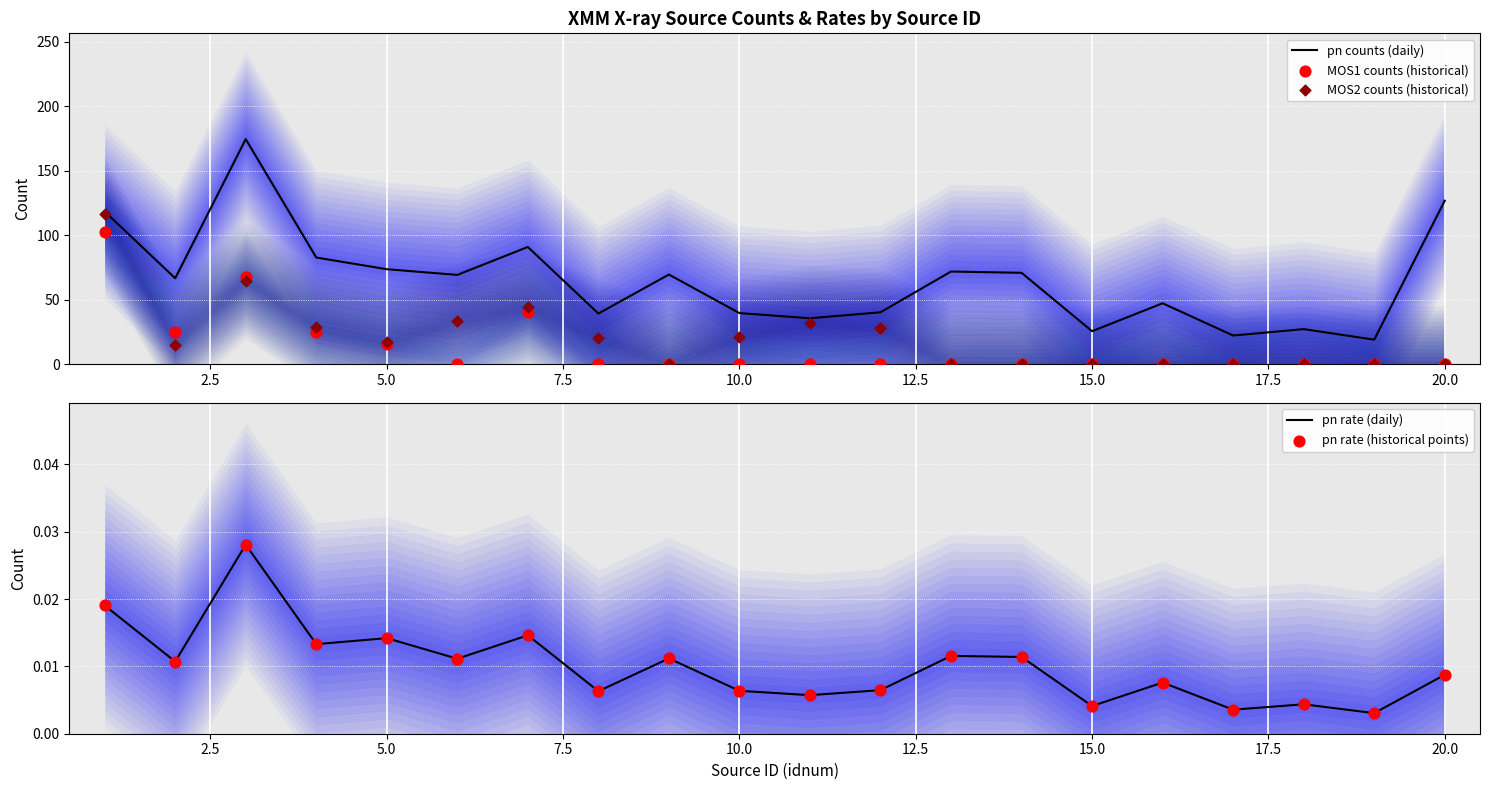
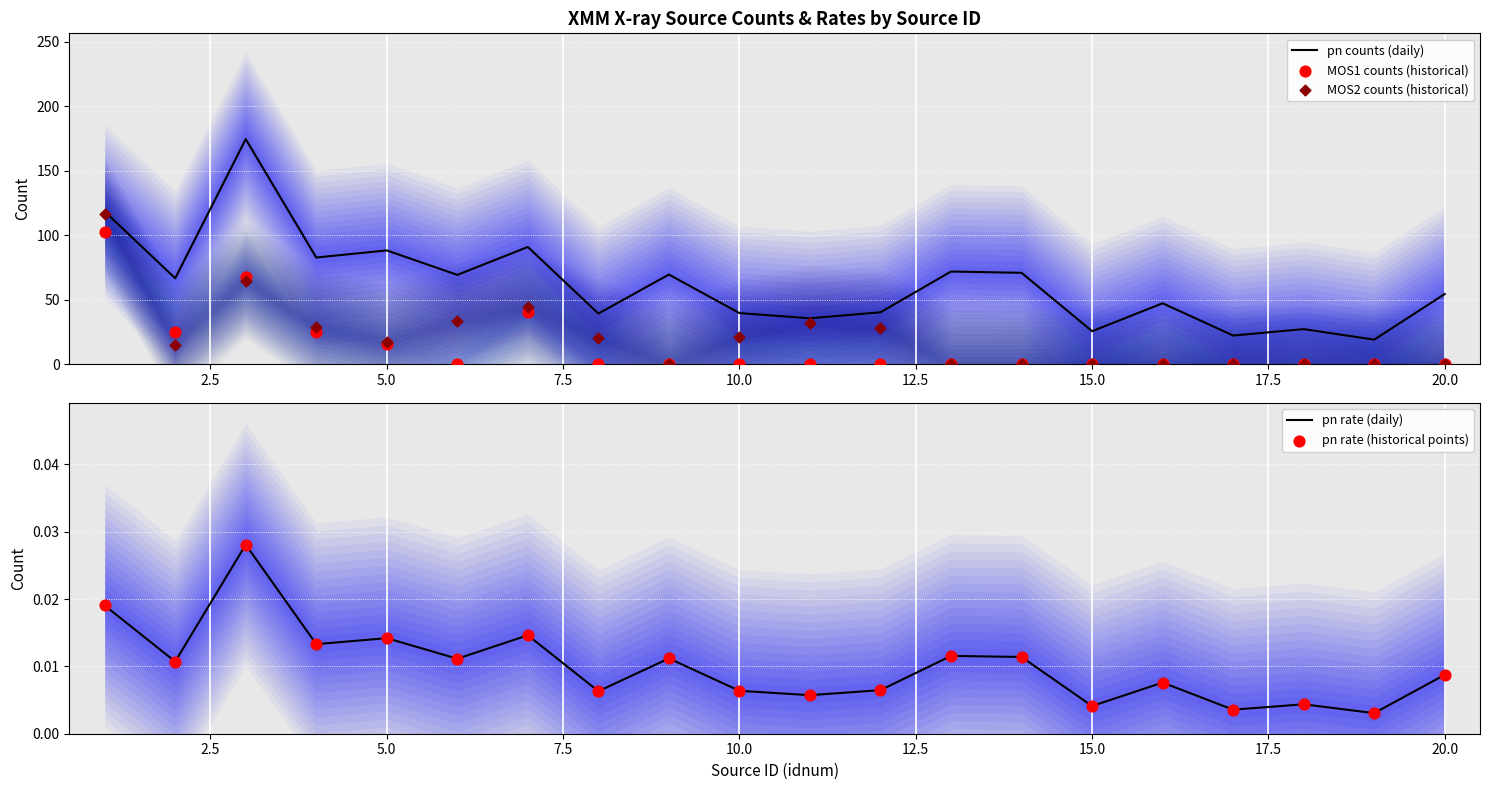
XMM X-ray Source Counts & Rates by Source ID, pn counts (daily), 5.0: 74 -> 88
XMM X-ray Source Counts & Rates by Source ID, pn counts (daily), 20.0: 127 -> 54
